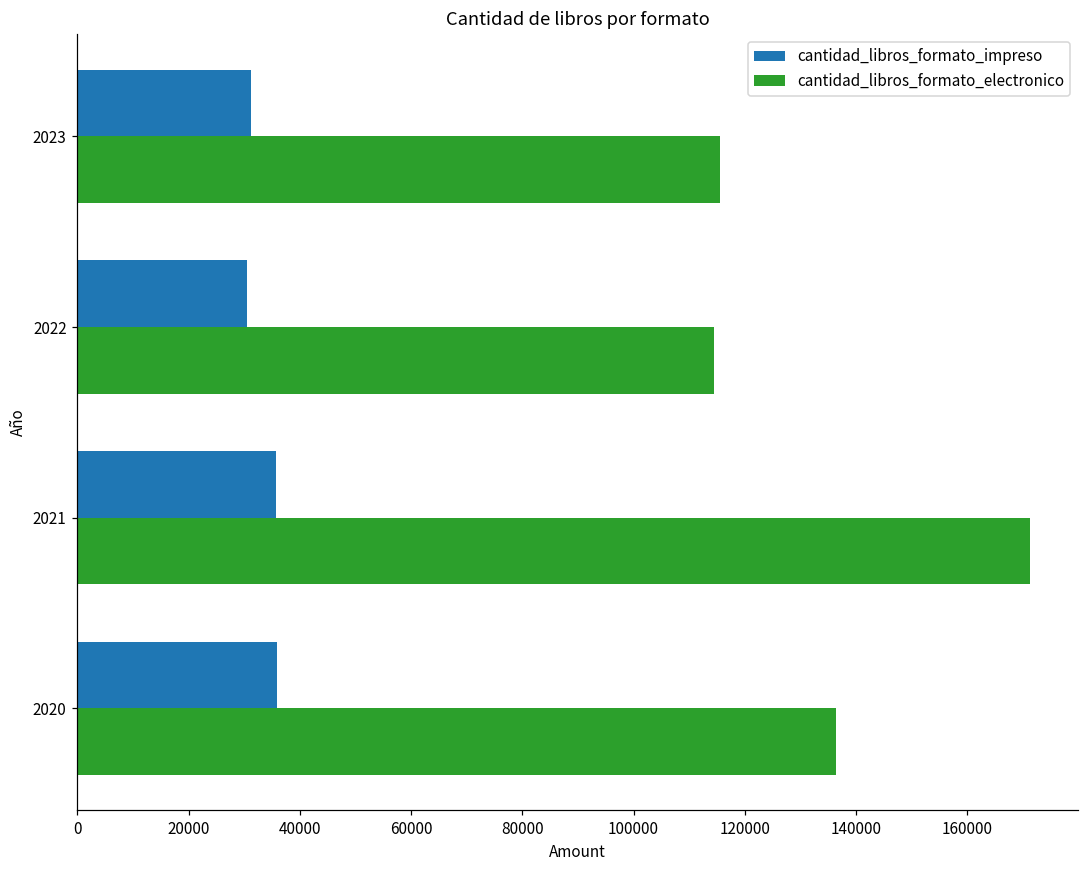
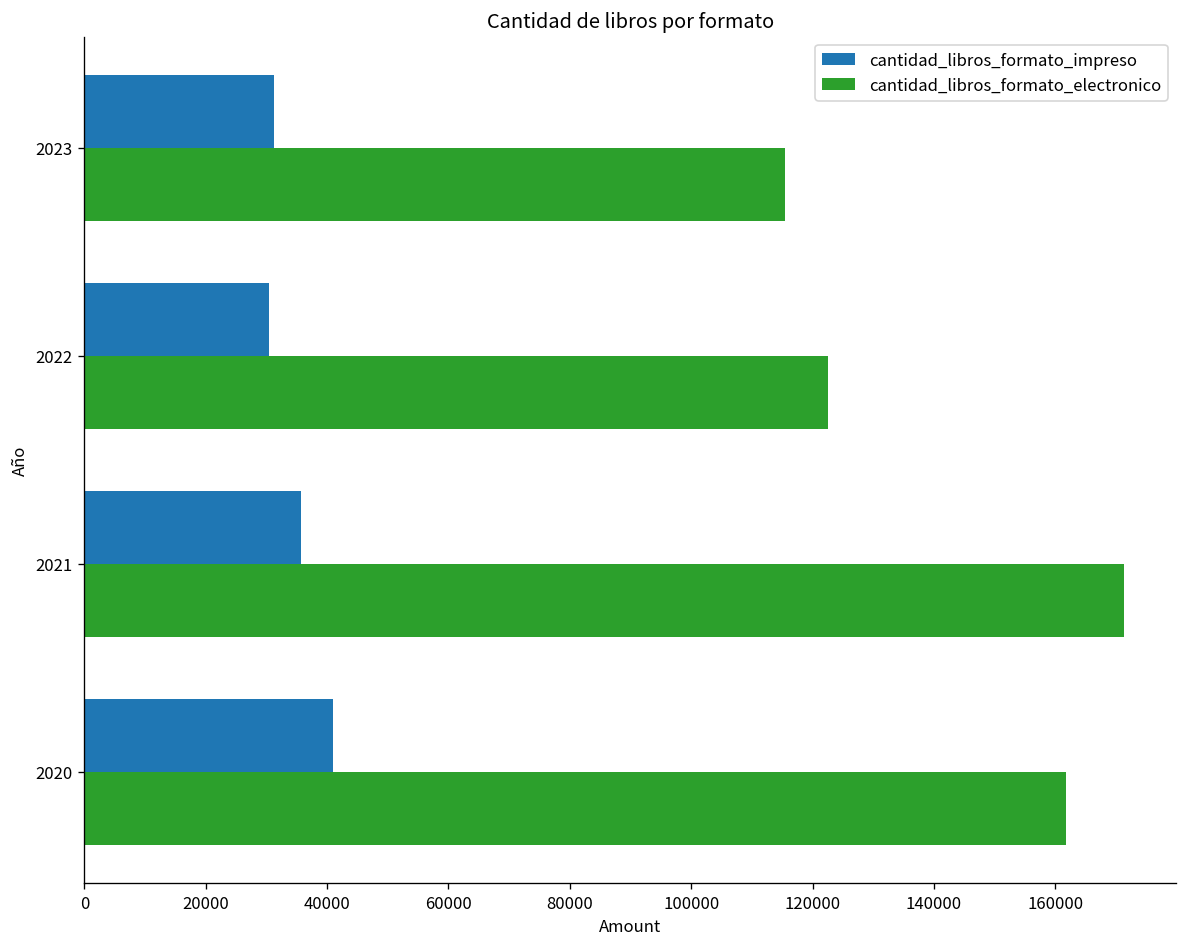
cantidad_libros_formato_electronico, 2022: 114000 -> 123000
cantidad_libros_formato_impreso, 2020: 36000 -> 41000
cantidad_libros_formato_electronico, 2020: 136000 -> 162000
